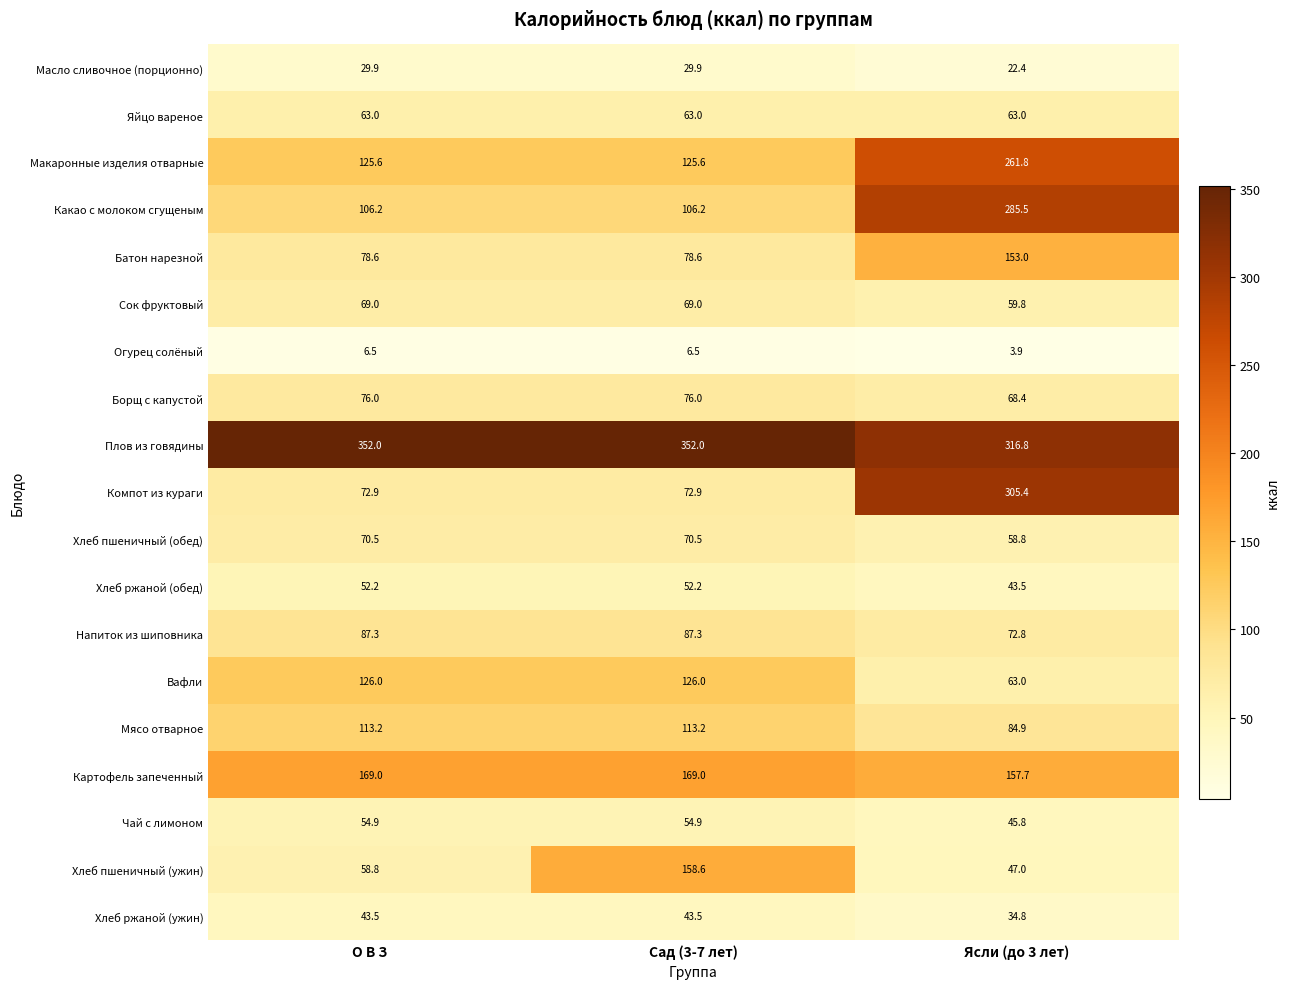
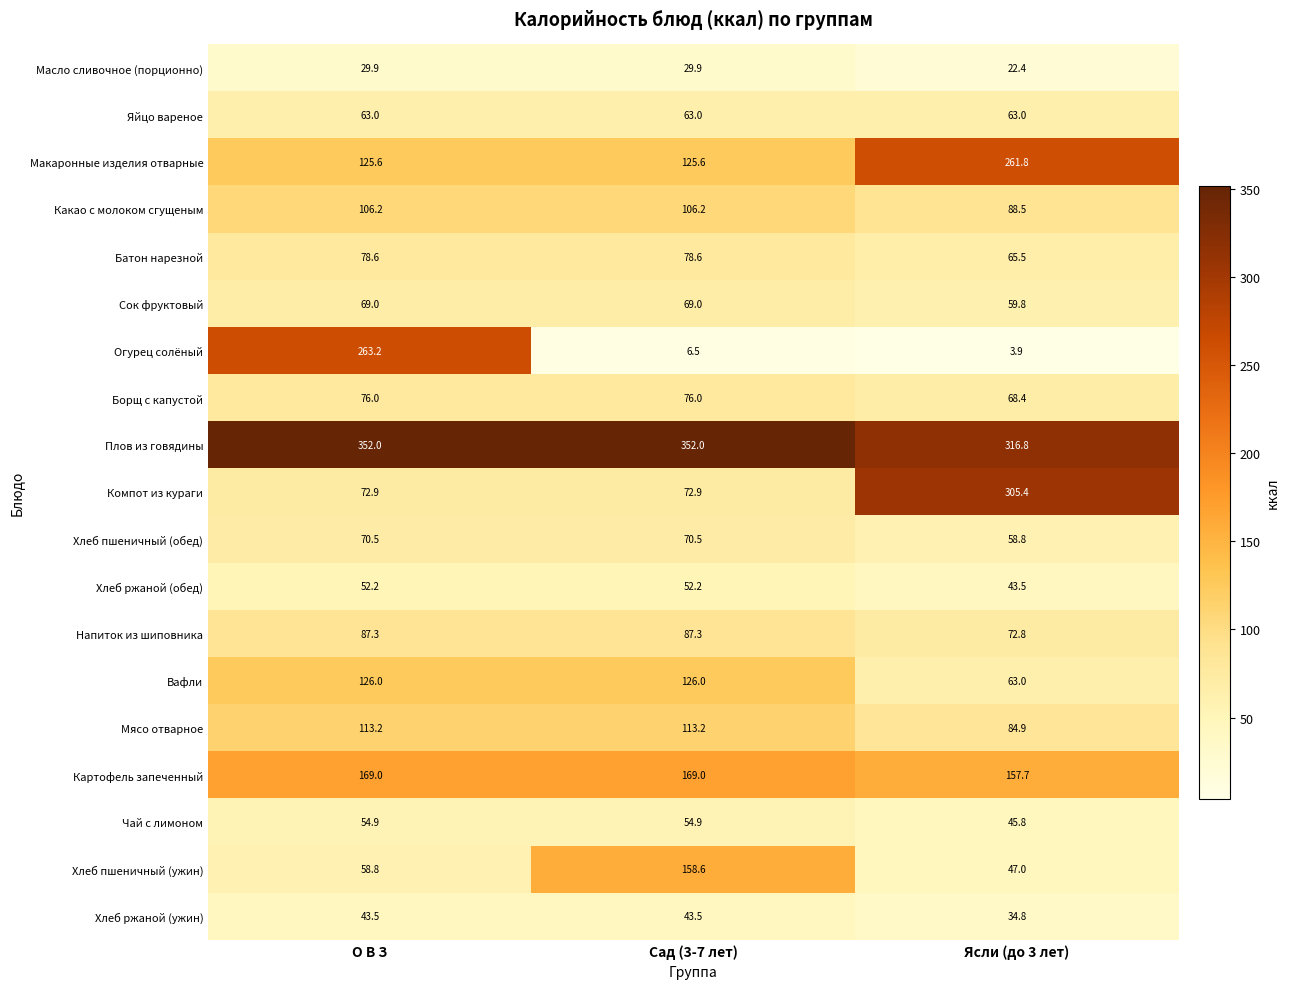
Какао с молоком сгущеным, Ясли (до 3 лет): 285.5 -> 88.5
Батон нарезной, Ясли (до 3 лет): 153.0 -> 65.5
Огурец солёный, О В З: 6.5 -> 263.2
